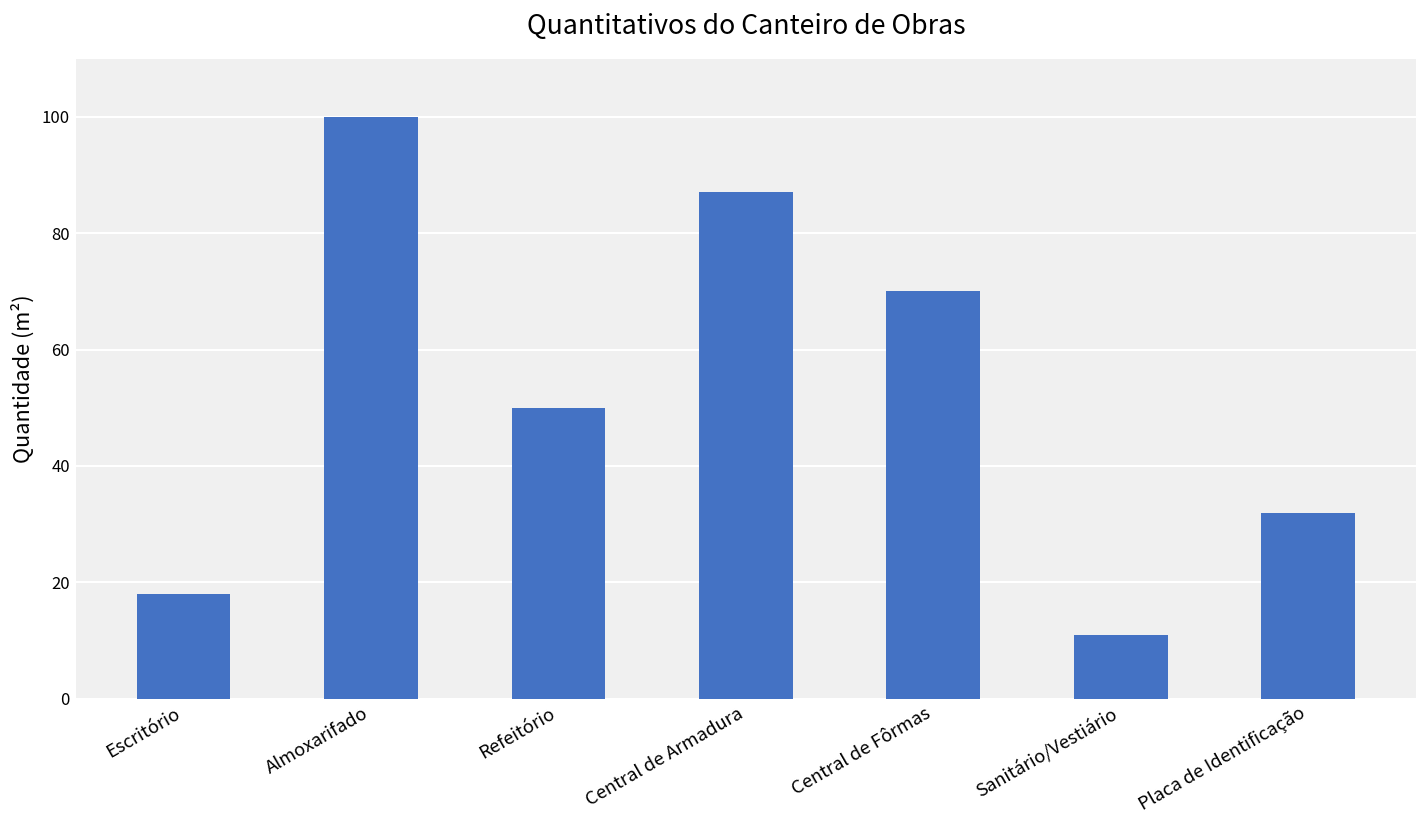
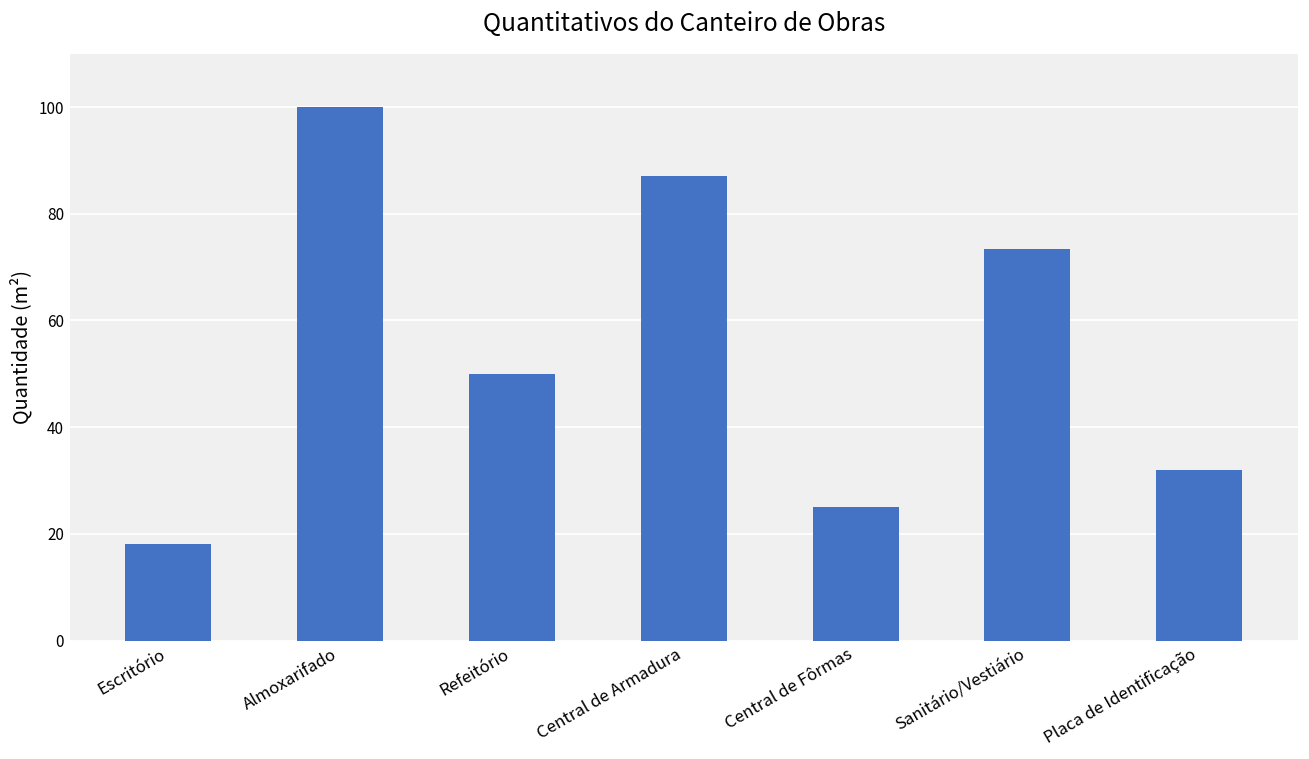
Central de Fôrmas: 70 -> 25
Sanitário/Vestiário: 11 -> 73
